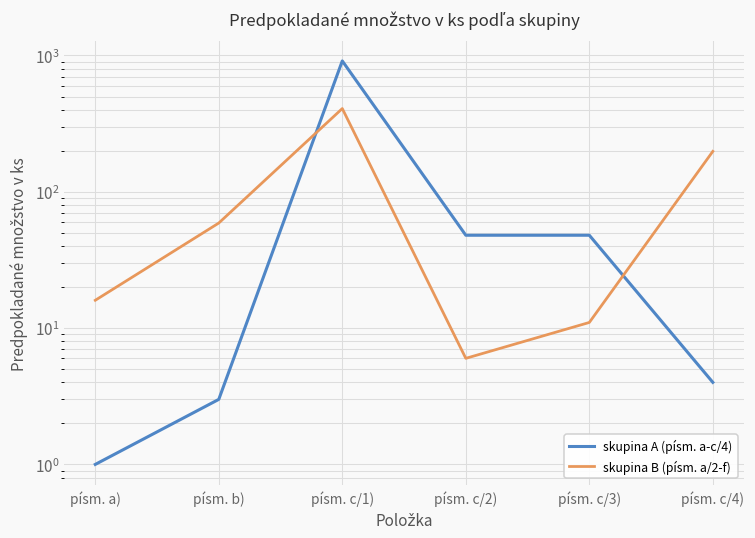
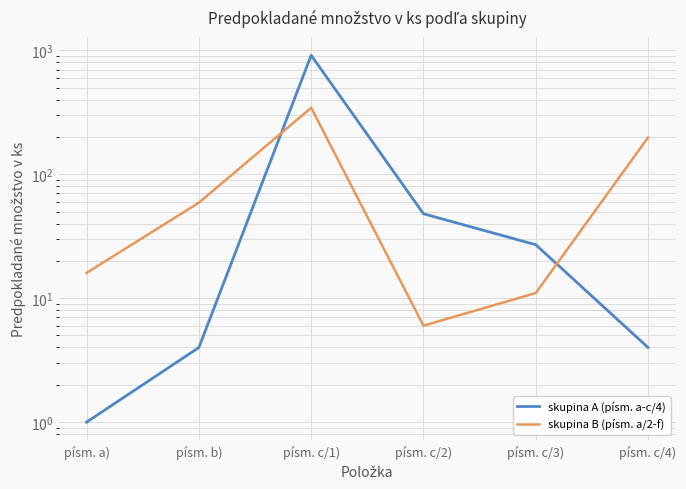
skupina A (písm. a-c/4), písm. b): 3 -> 4
skupina B (písm. a/2-f), písm. c/1): 410 -> 340
skupina A (písm. a-c/4), písm. c/3): 48 -> 27
